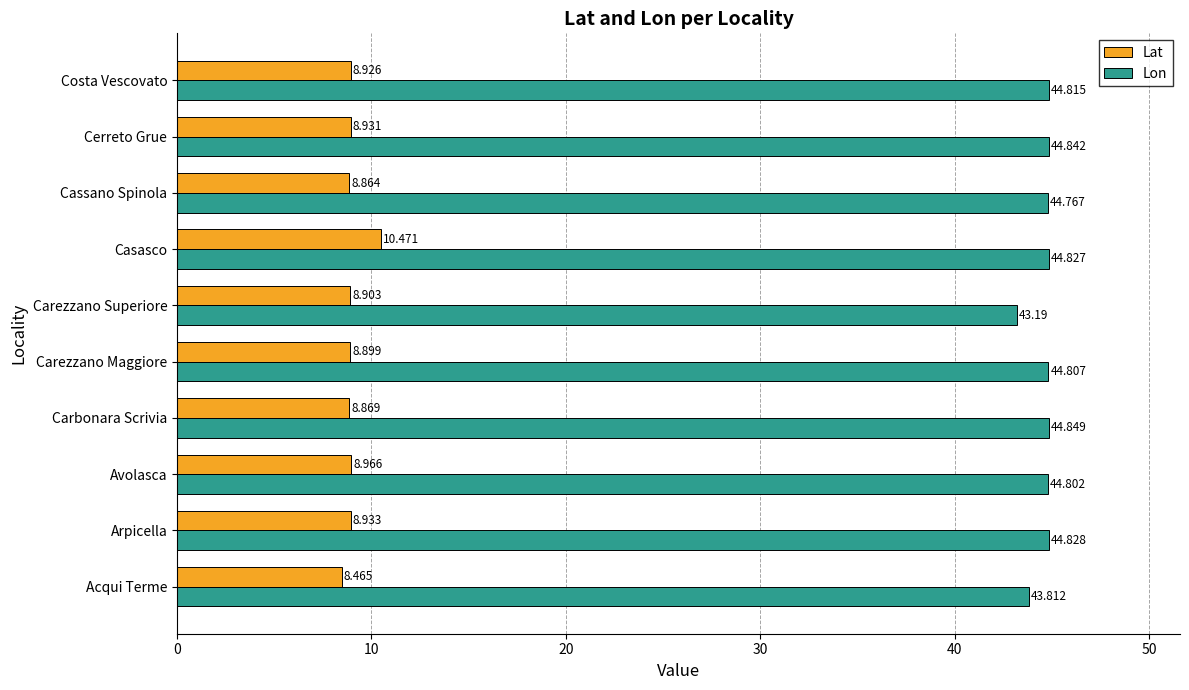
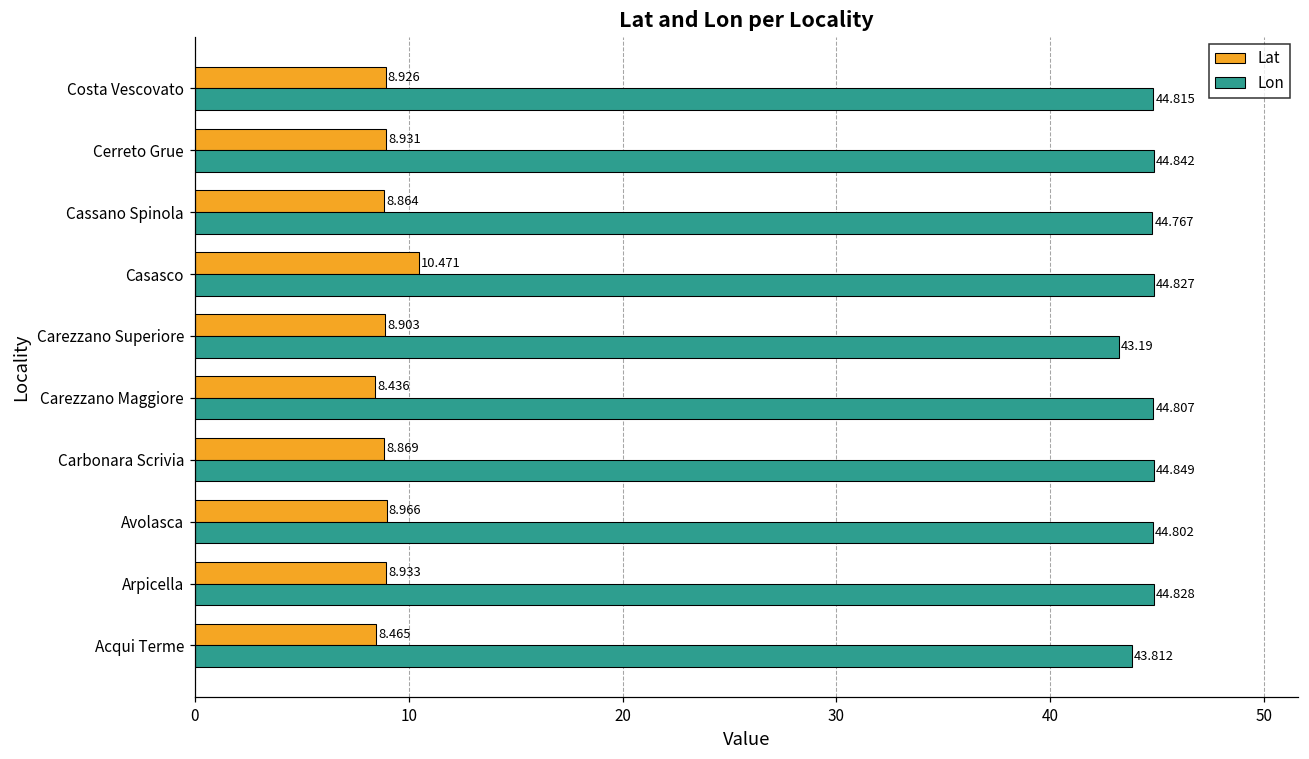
Lat, Carezzano Maggiore: 8.899 -> 8.436
